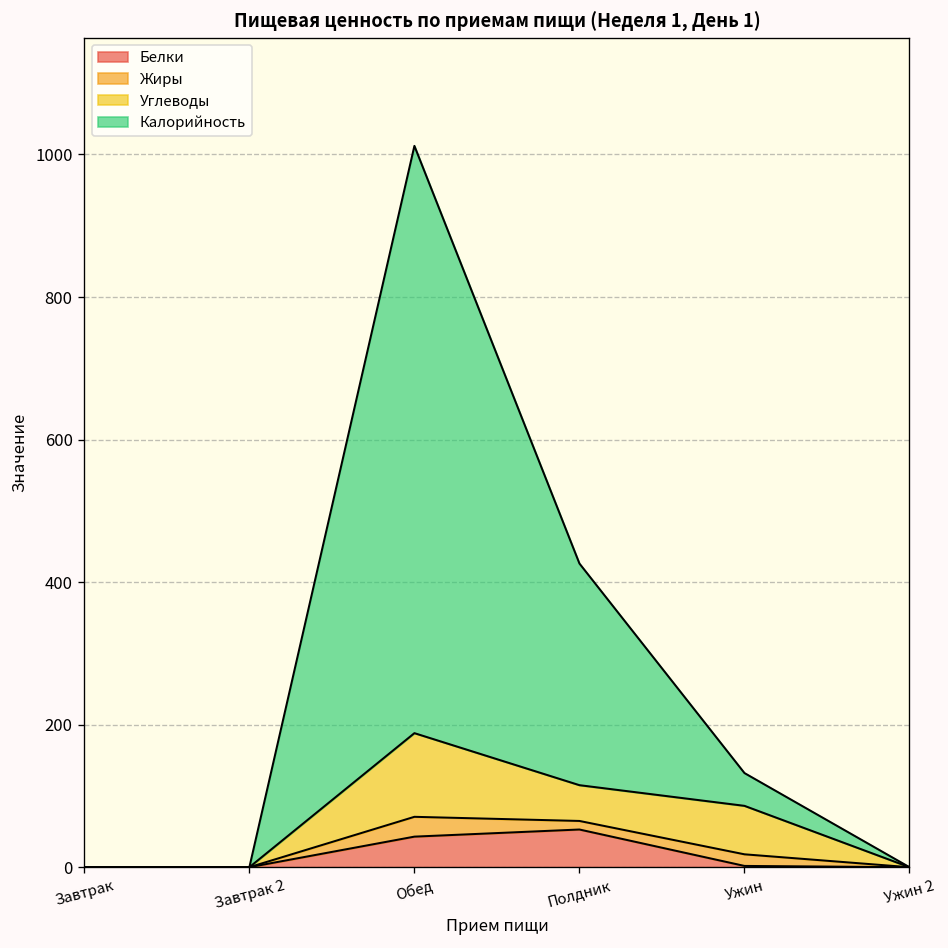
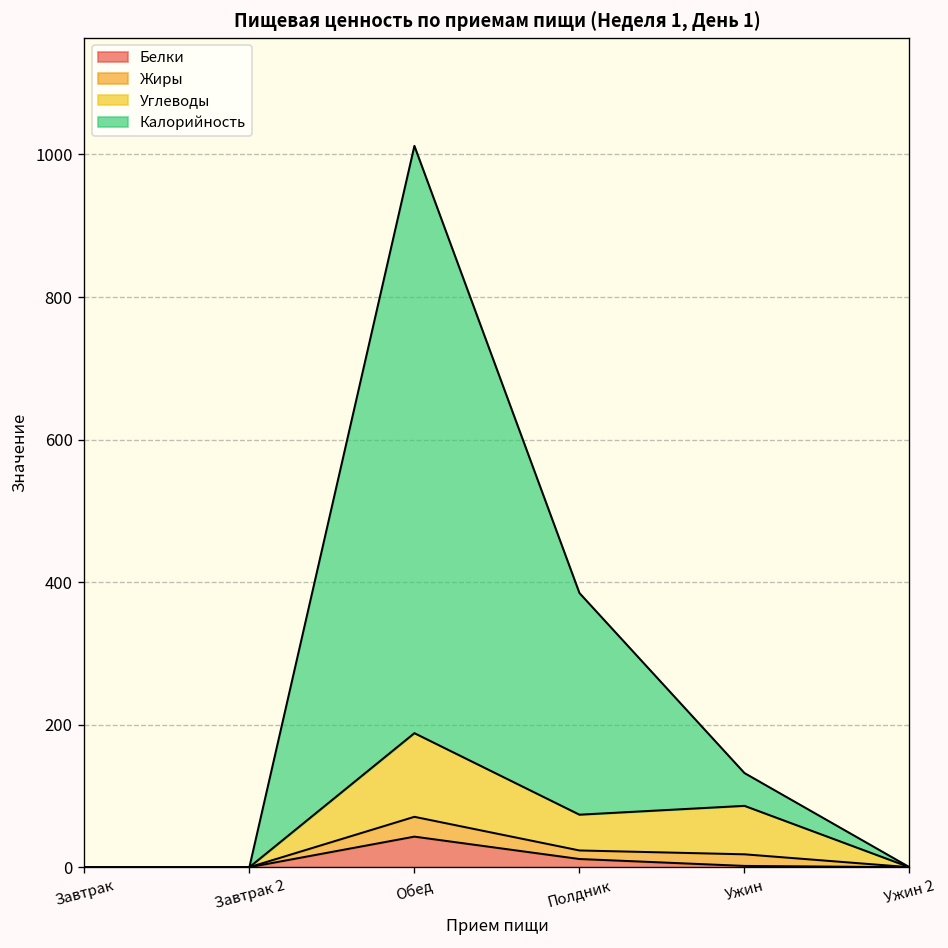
Белки, Полдник: 50 -> 10
